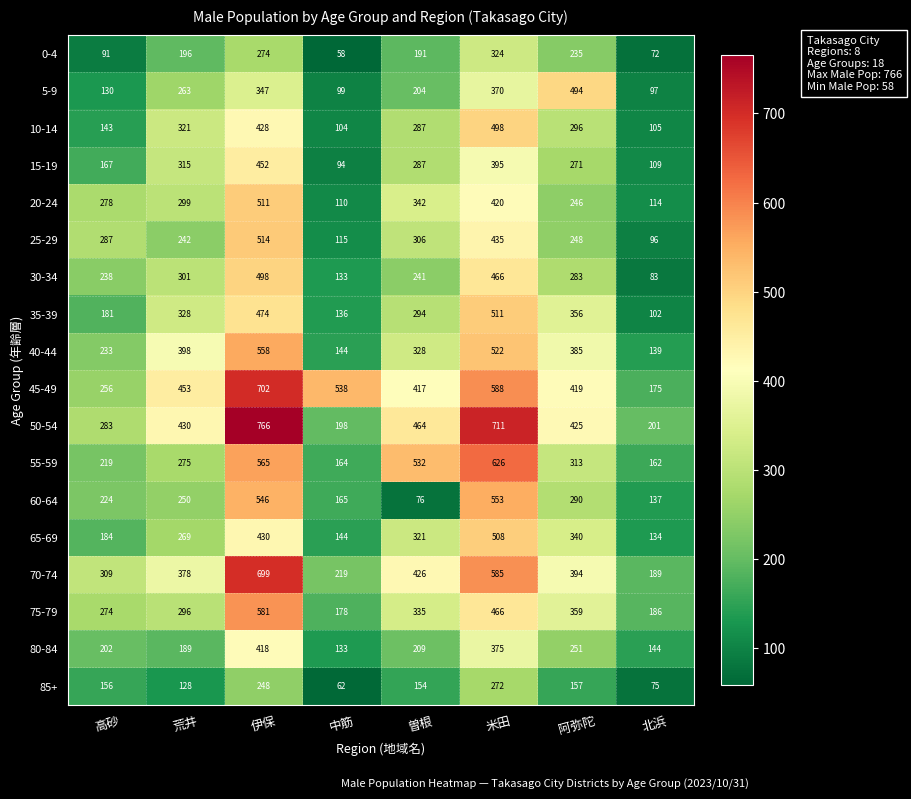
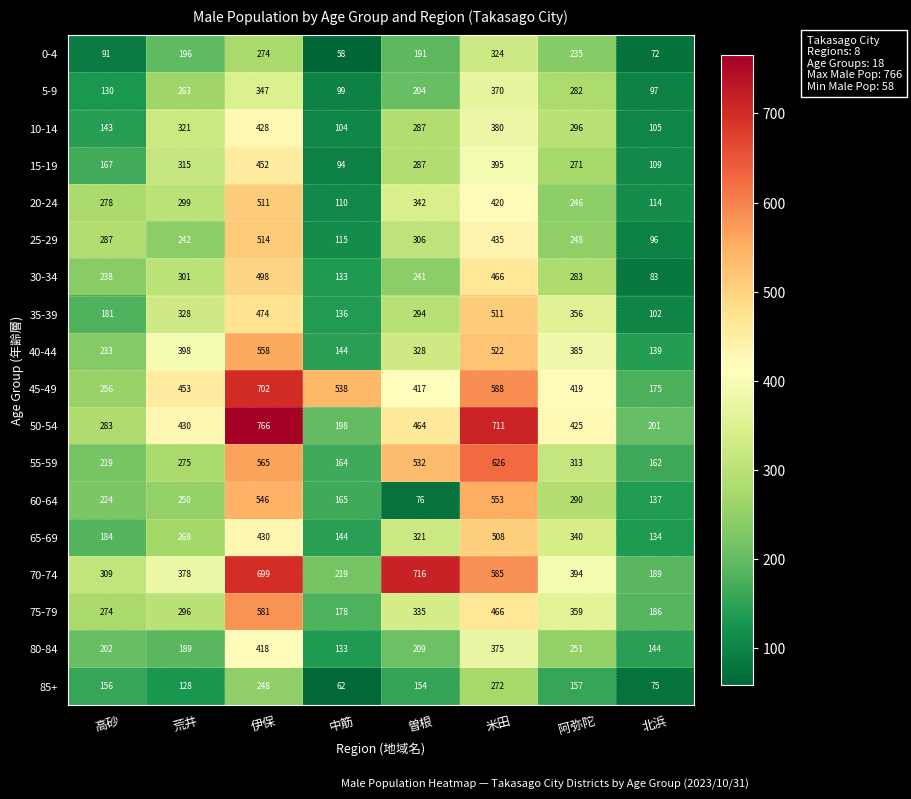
5-9, 阿弥陀: 494 -> 282
10-14, 米田: 498 -> 380
70-74, 曽根: 426 -> 716
